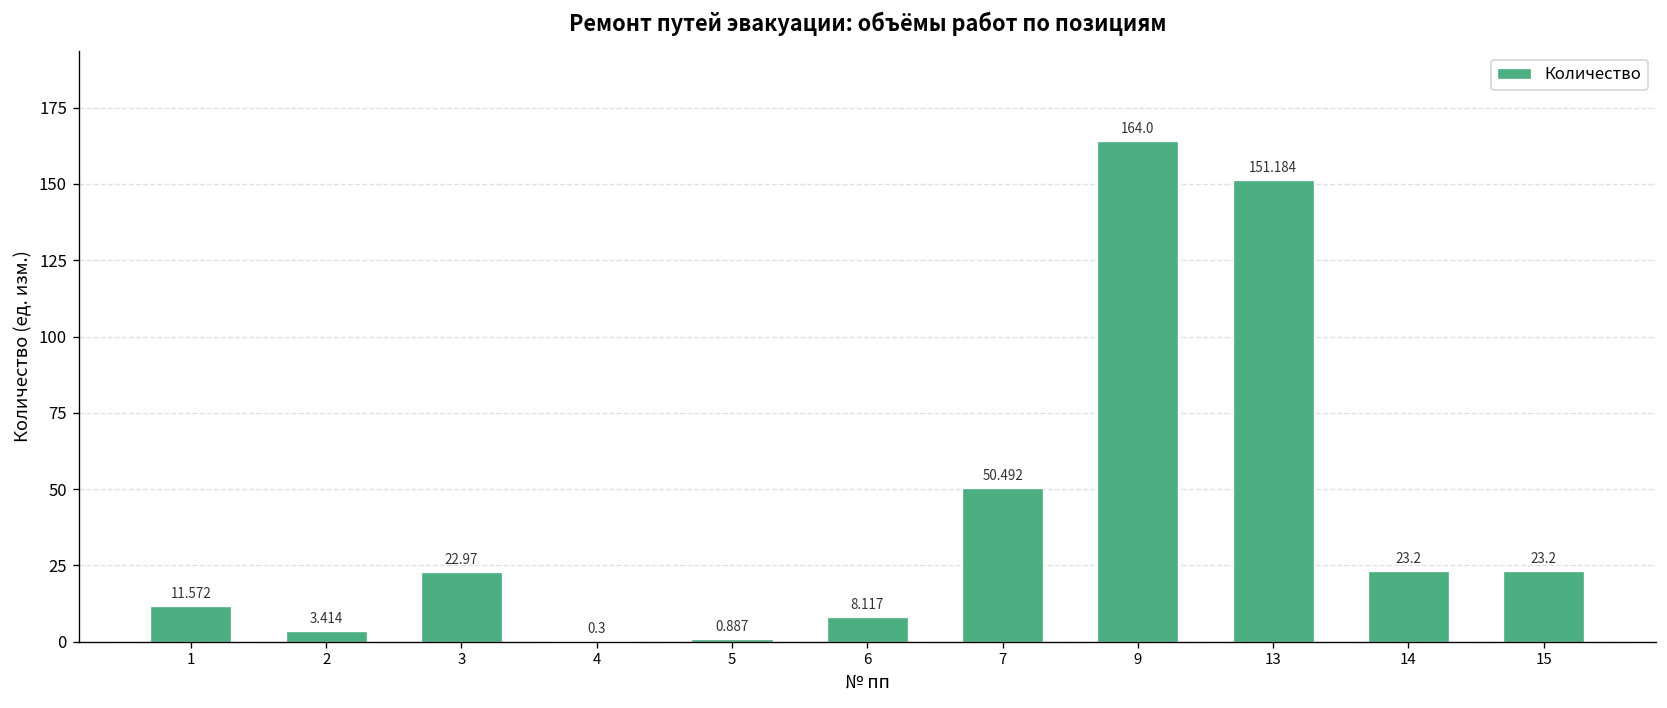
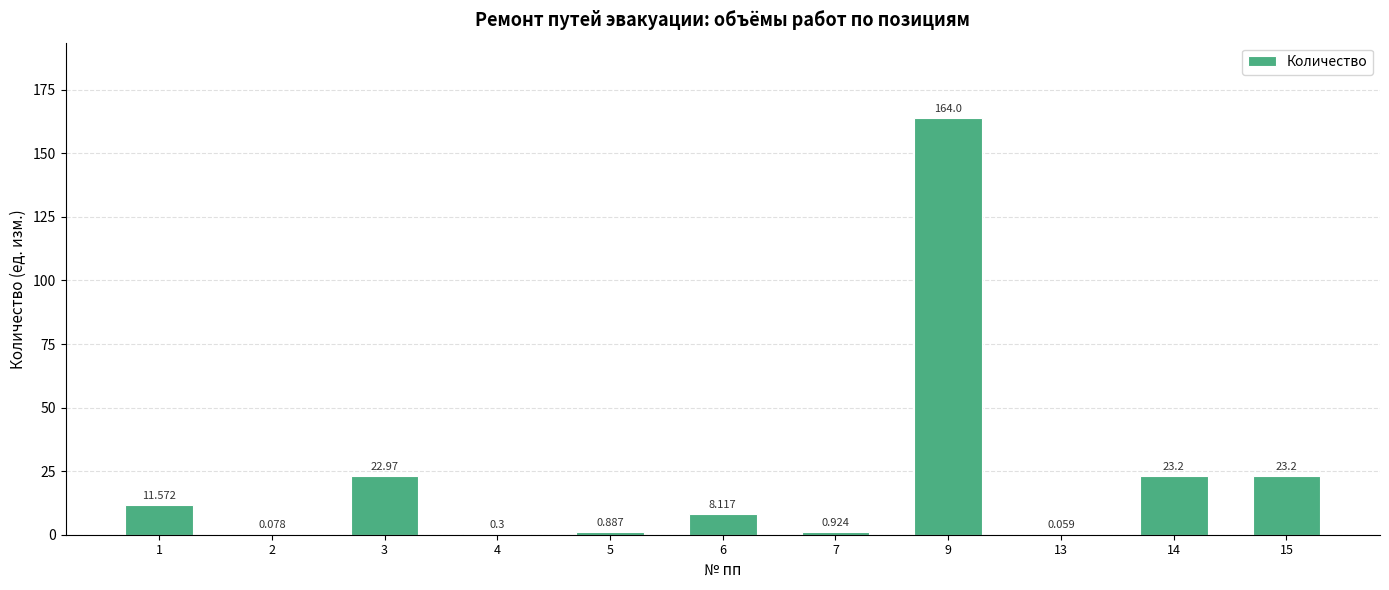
2: 3.414 -> 0.078
7: 50.492 -> 0.924
13: 151.184 -> 0.059
